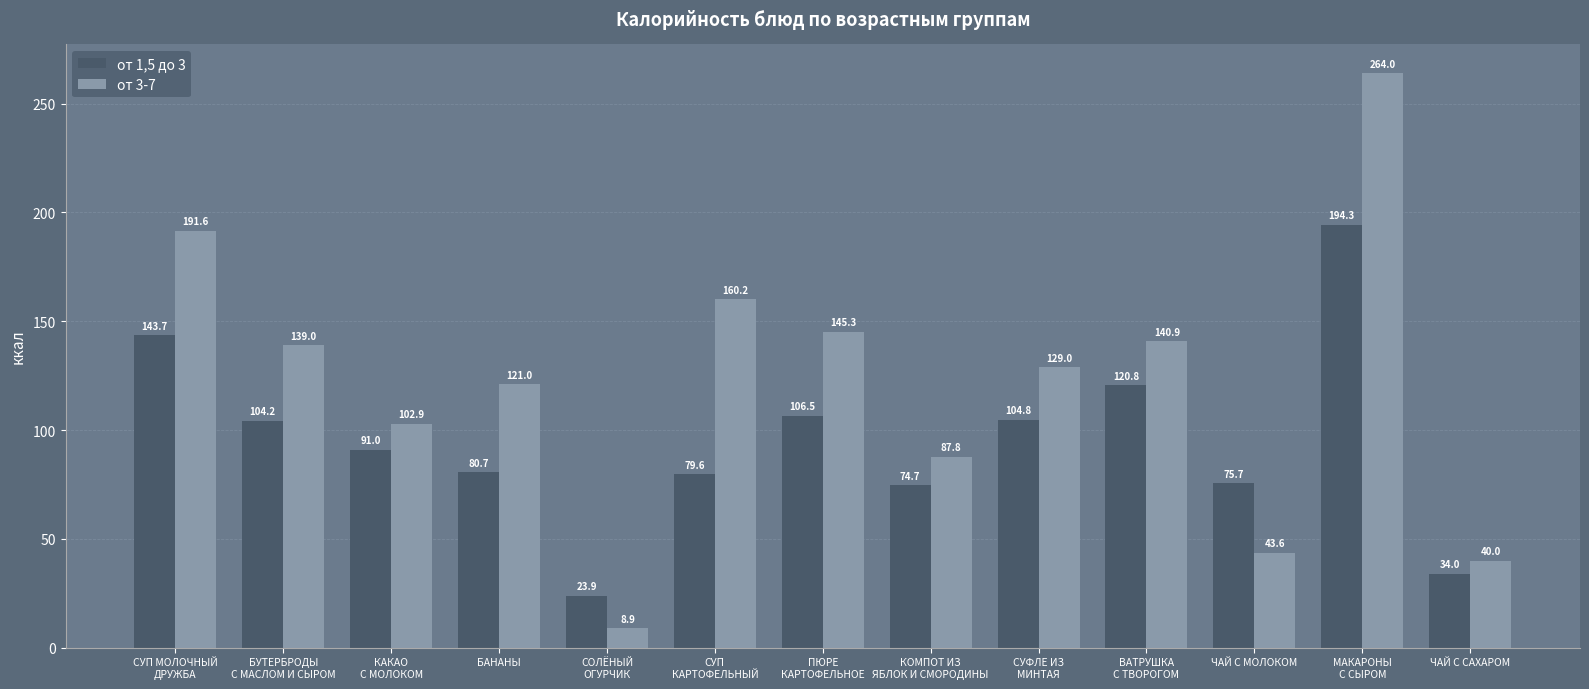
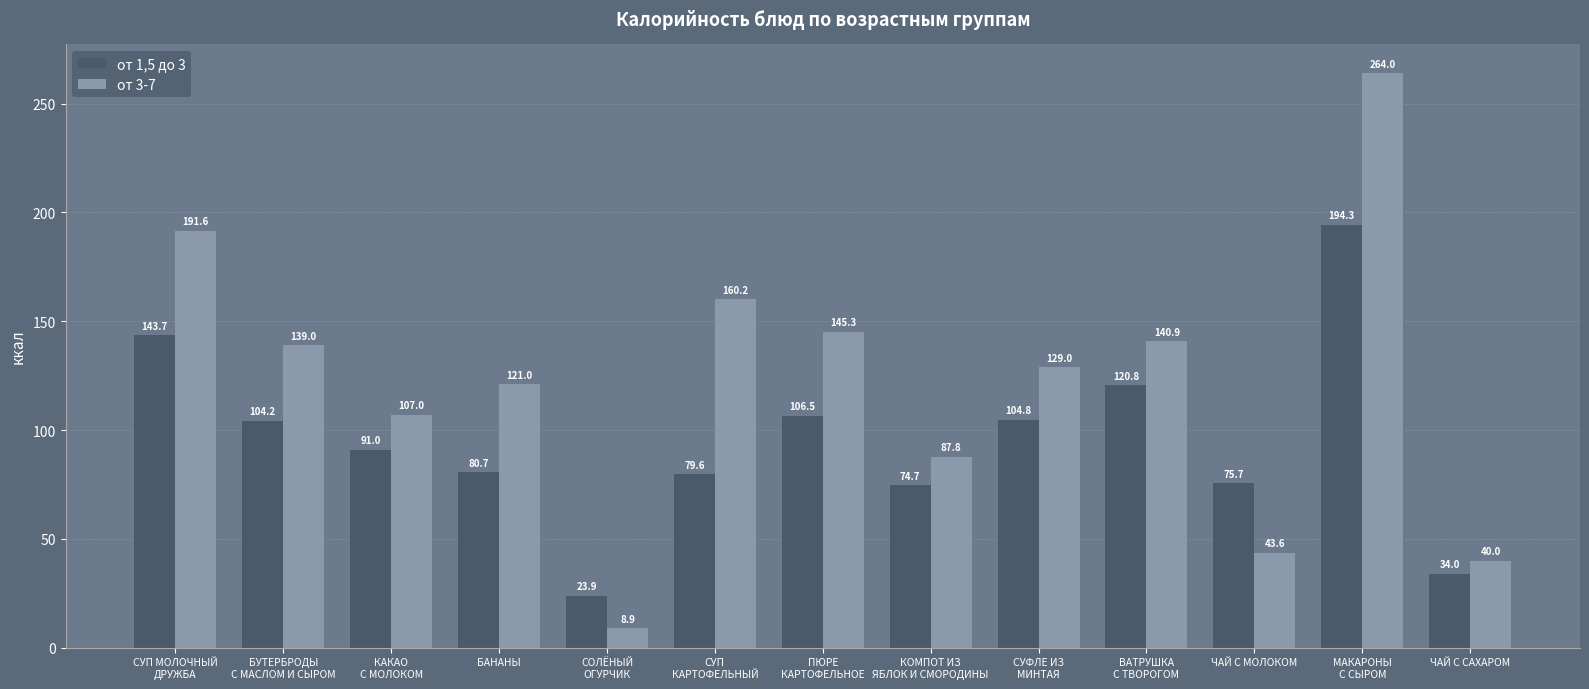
от 3-7, КАКАО С МОЛОКОМ: 102.9 -> 107.0
